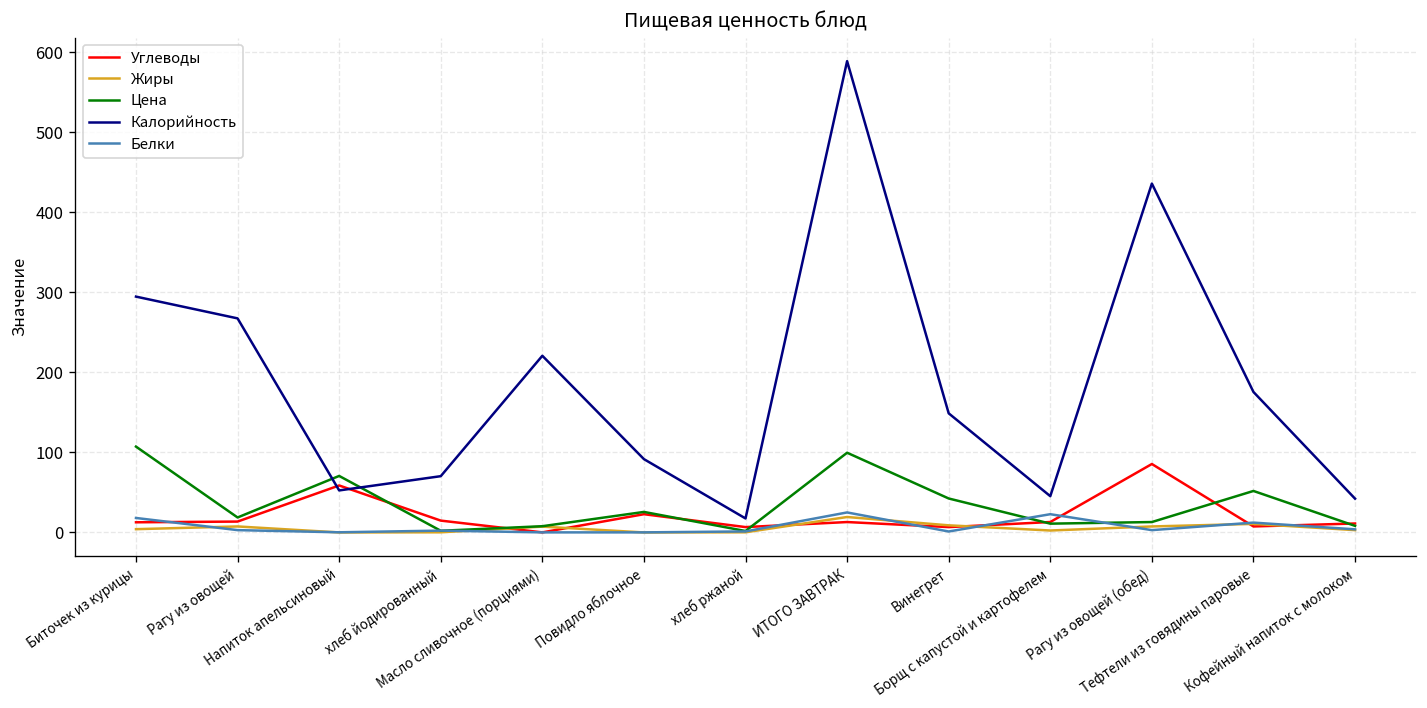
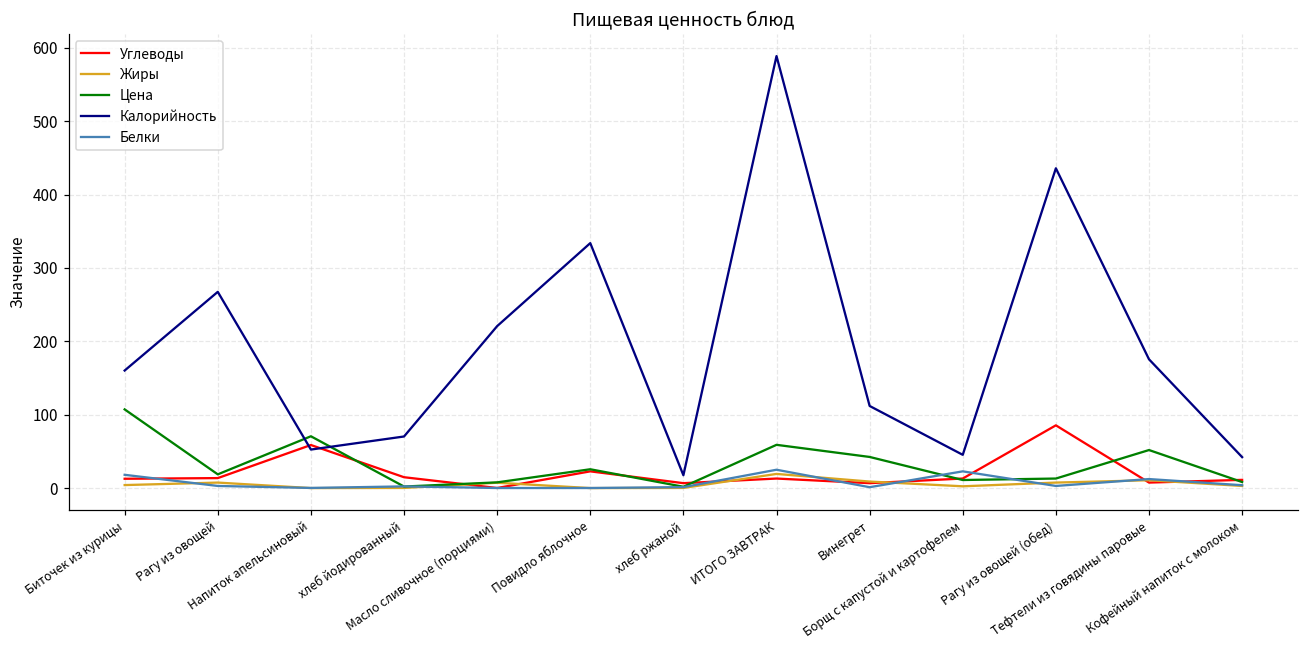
Калорийность, Биточек из курицы: 290 -> 160
Калорийность, Повидло яблочное: 90 -> 330
Цена, ИТОГО ЗАВТРАК: 100 -> 60
Калорийность, Винегрет: 150 -> 110
